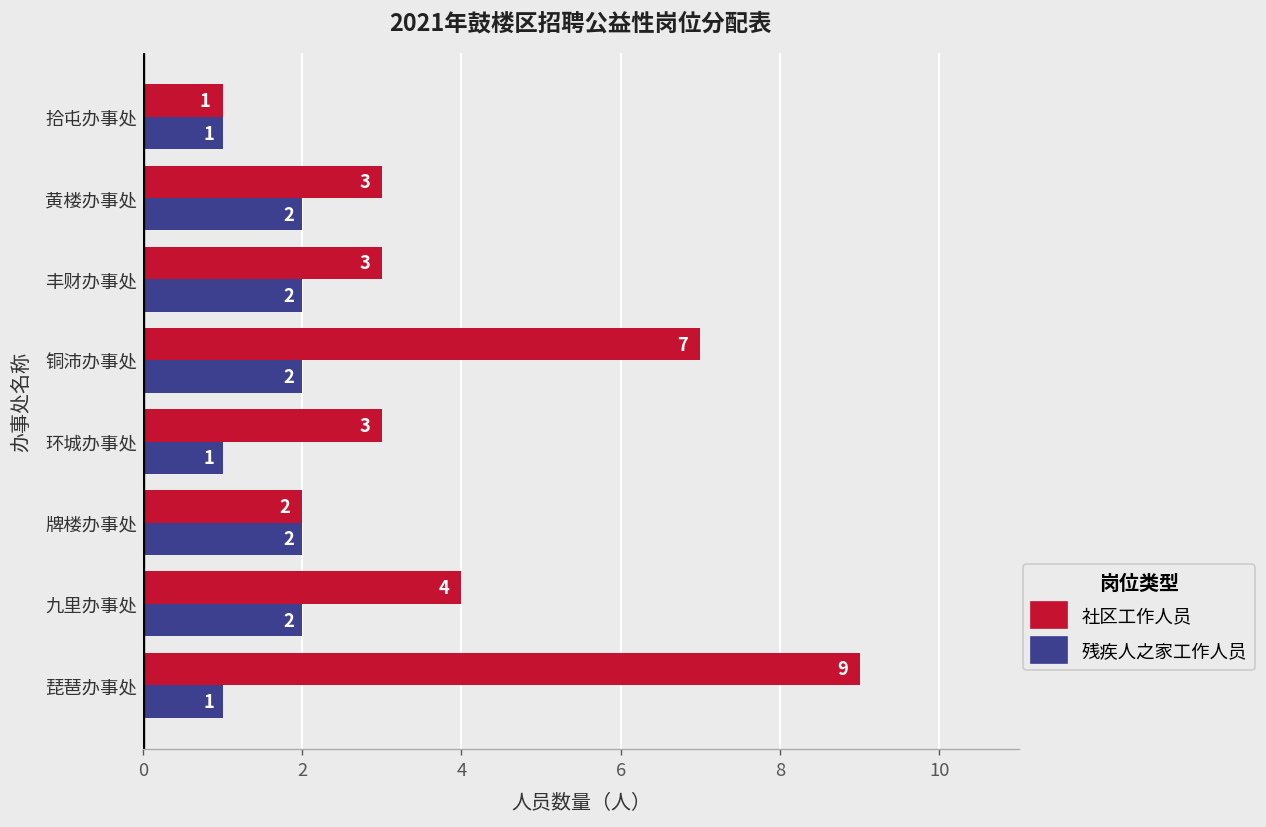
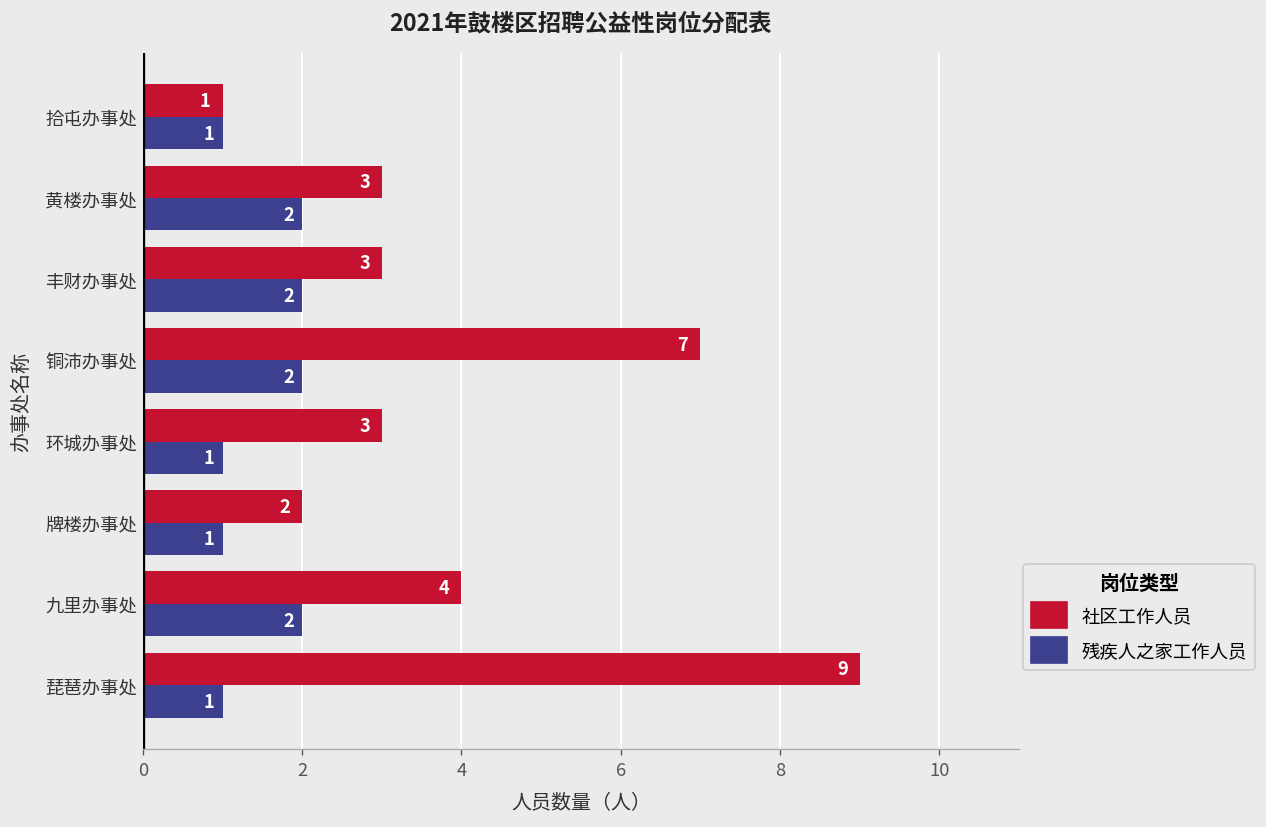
残疾人之家工作人员, 牌楼办事处: 2 -> 1
